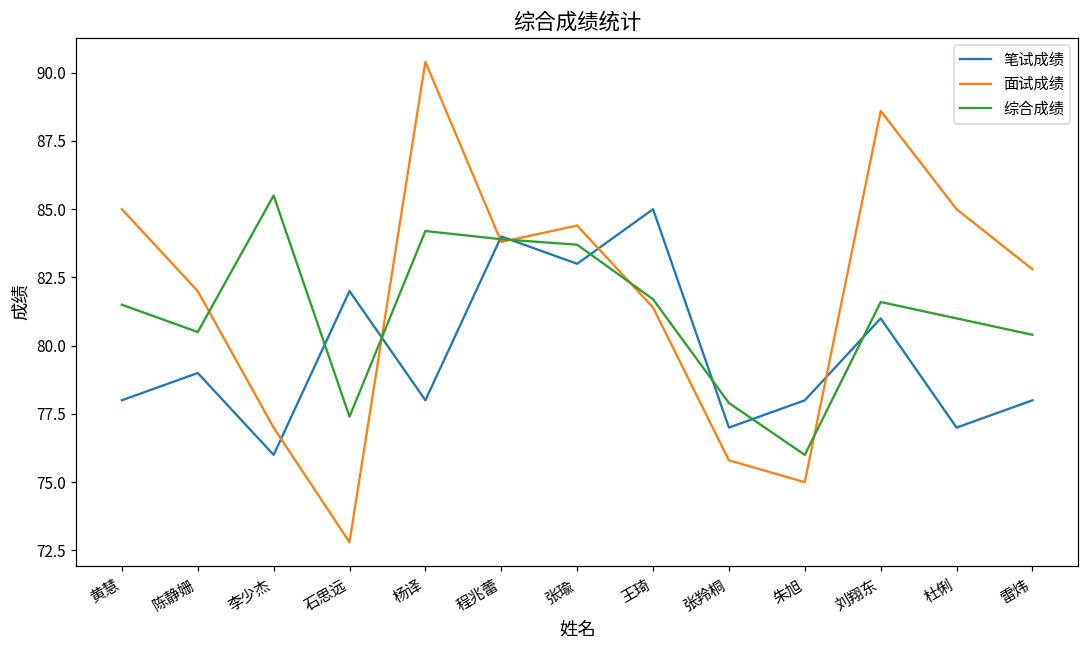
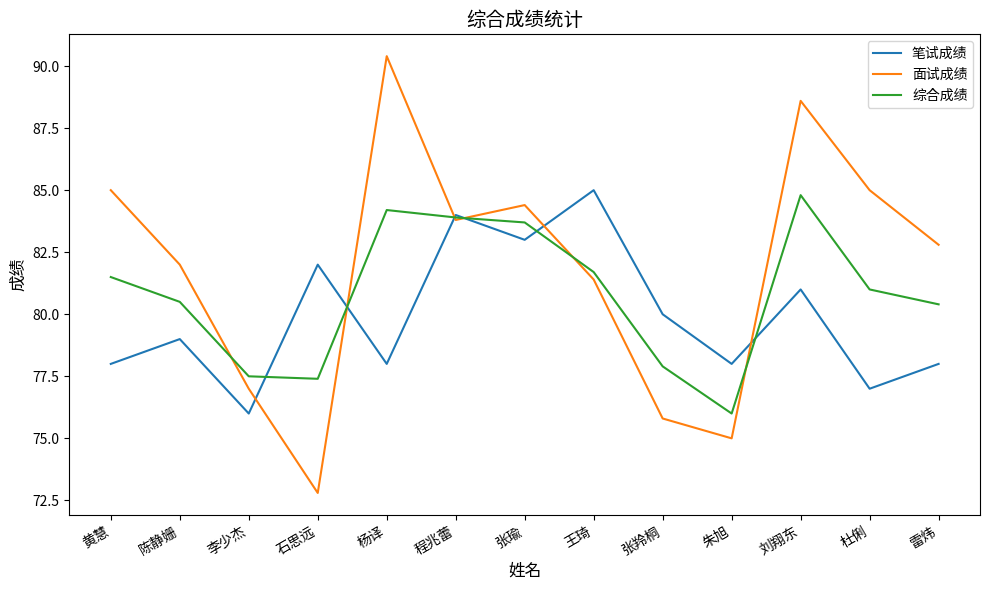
综合成绩, 李少杰: 85.5 -> 77.5
笔试成绩, 张羚桐: 77 -> 80
综合成绩, 刘翔东: 81.6 -> 84.8
